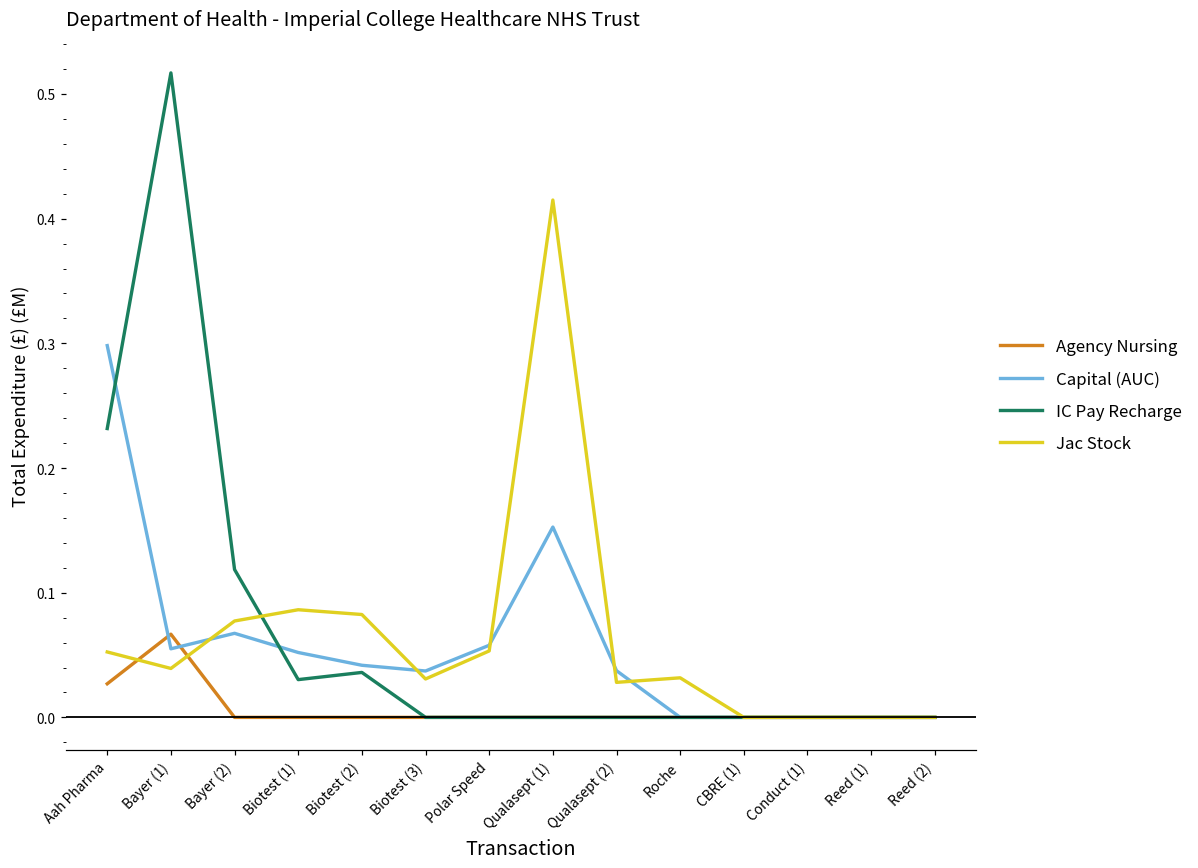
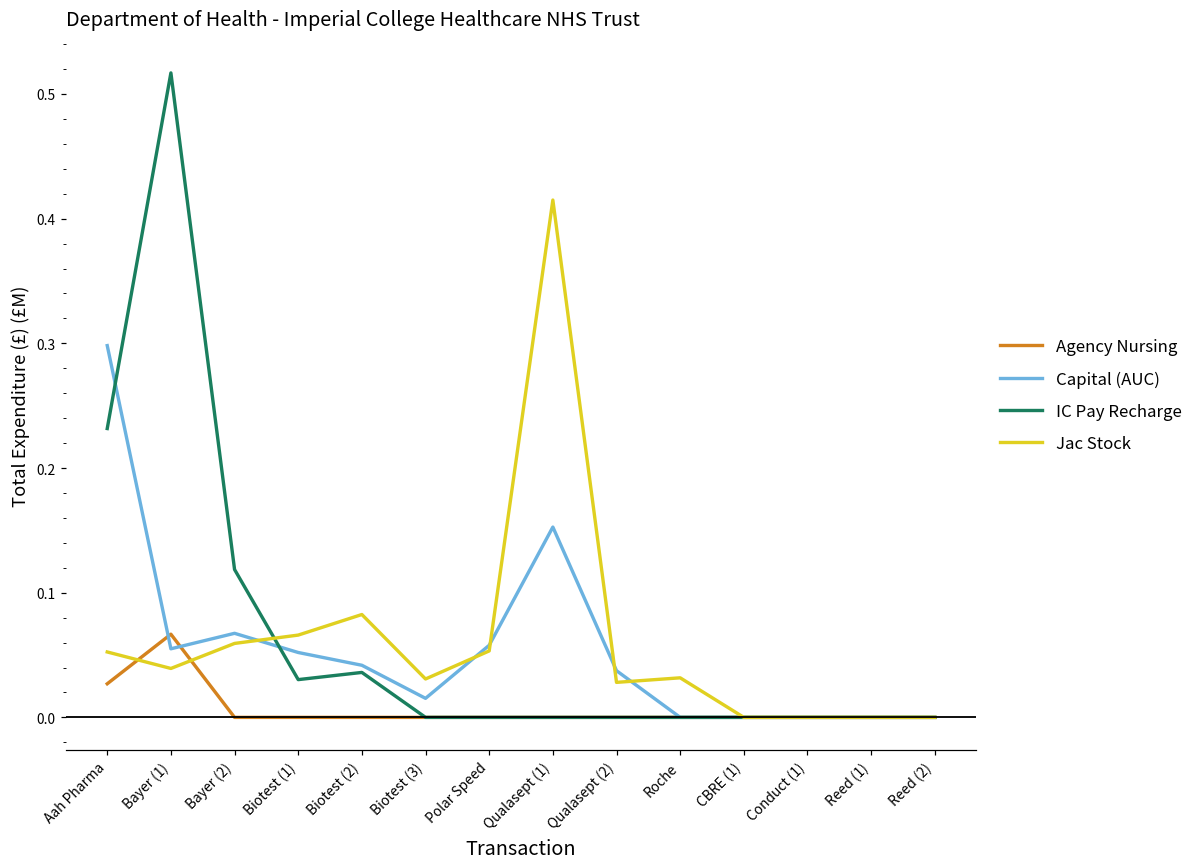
Jac Stock, Bayer (2): 0.077 -> 0.059
Jac Stock, Biotest (1): 0.086 -> 0.066
Capital (AUC), Biotest (3): 0.037 -> 0.015
